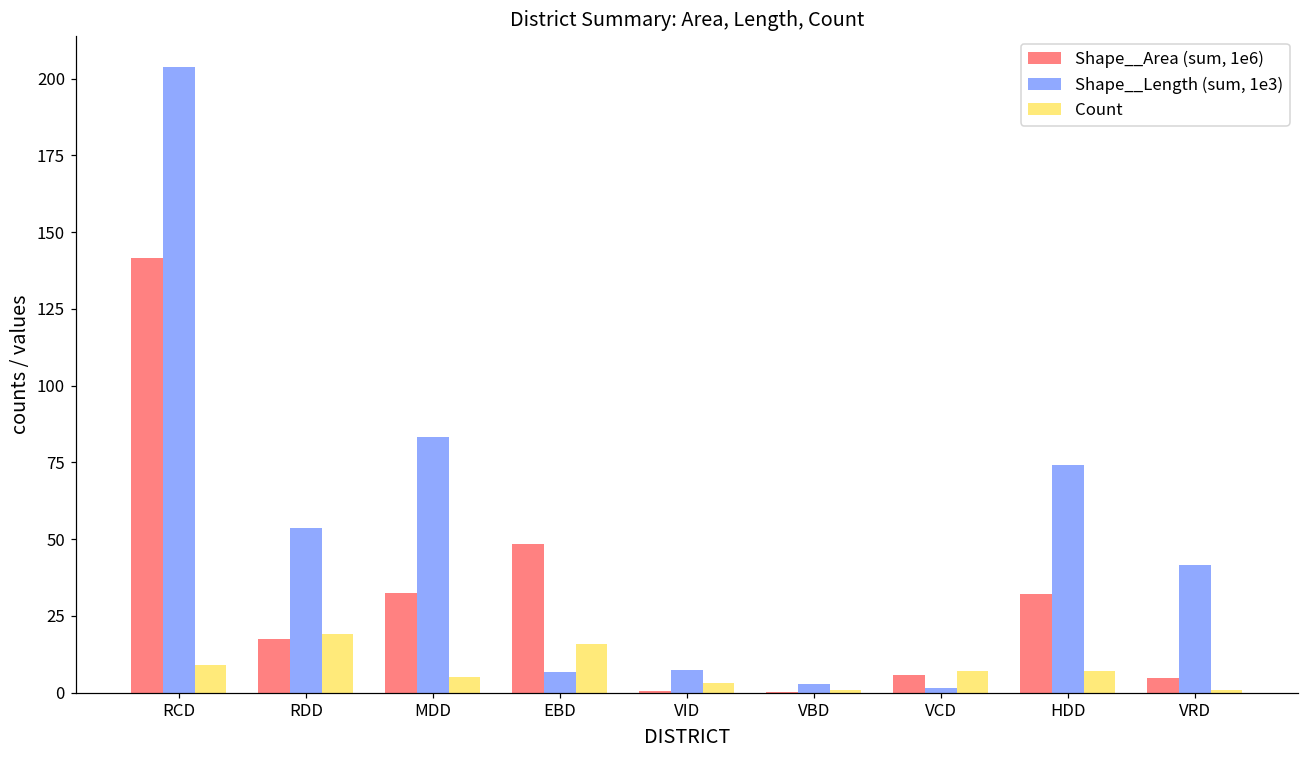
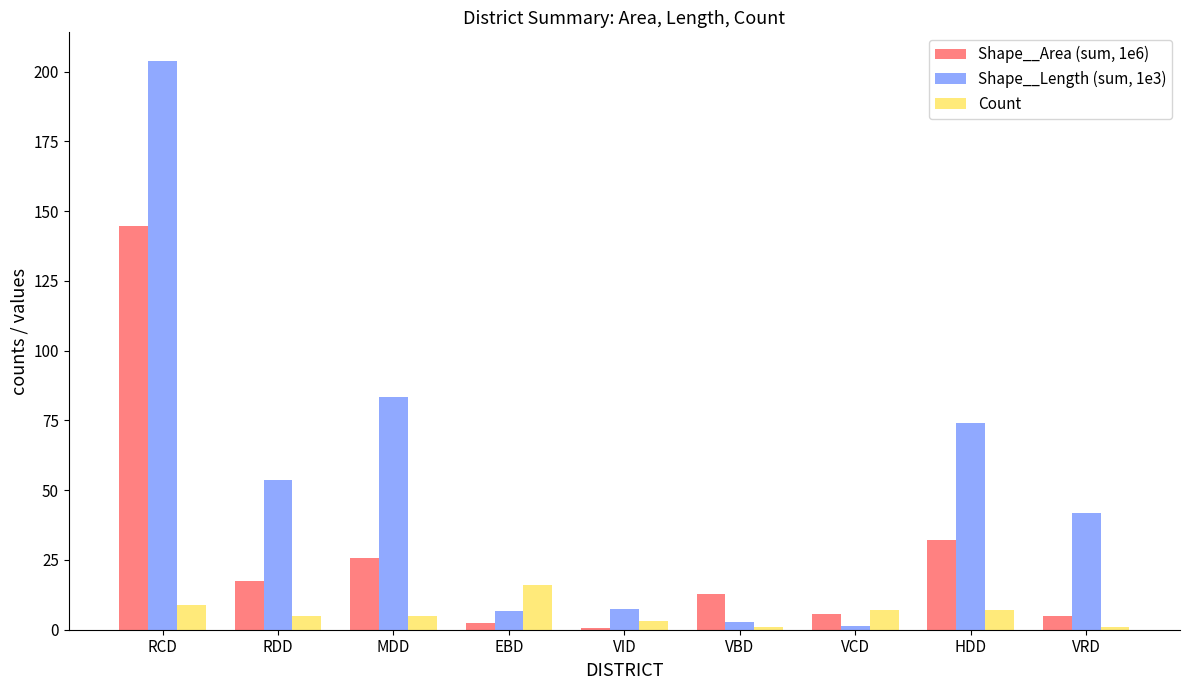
Shape__Area (sum, 1e6), RCD: 141 -> 145
Count, RDD: 19 -> 5
Shape__Area (sum, 1e6), MDD: 33 -> 26
Shape__Area (sum, 1e6), EBD: 48 -> 2
Shape__Area (sum, 1e6), VBD: 0 -> 13
